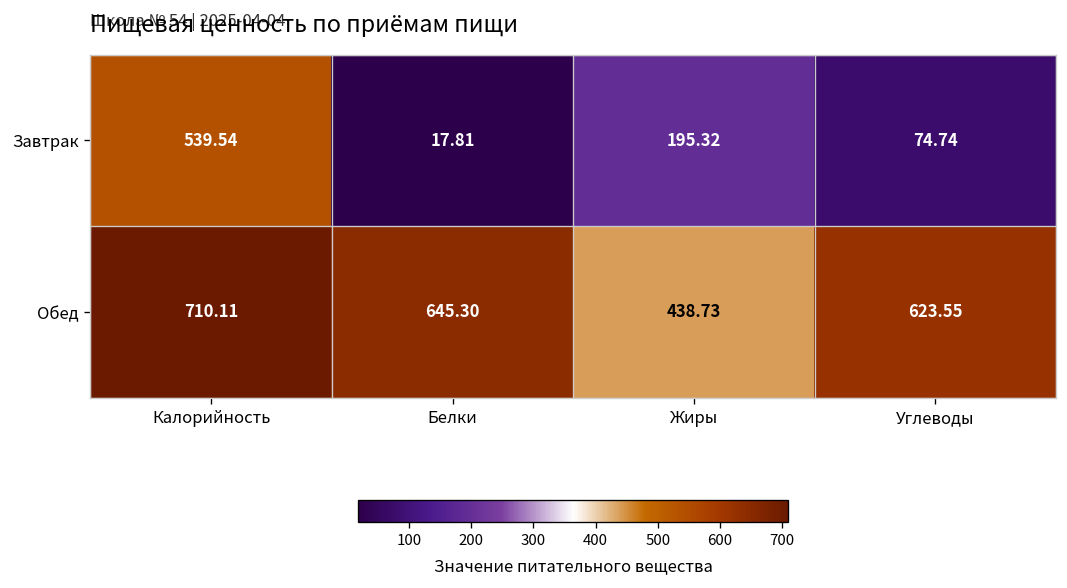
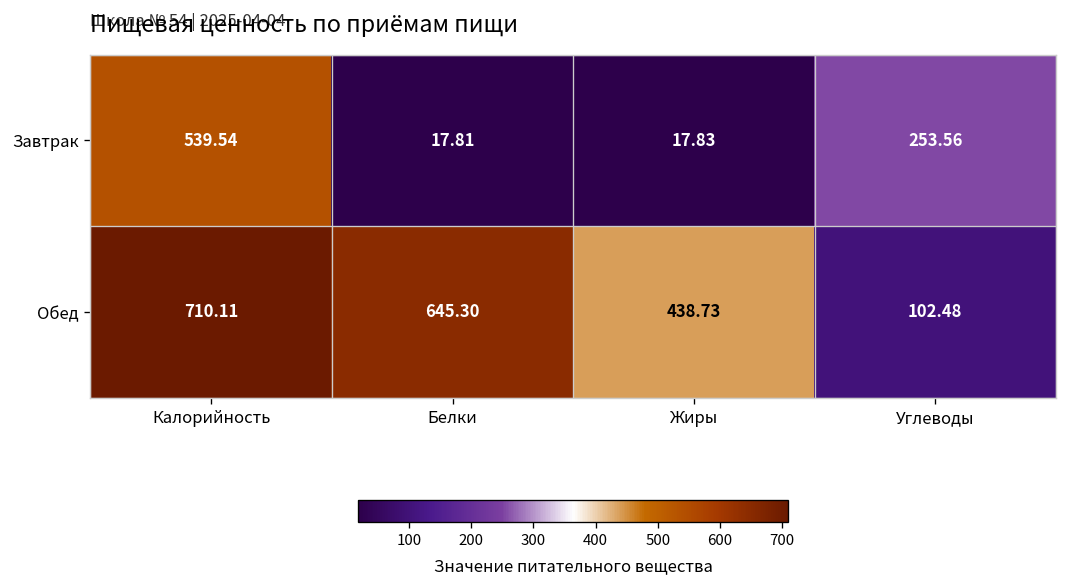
Завтрак, Жиры: 195.32 -> 17.83
Завтрак, Углеводы: 74.74 -> 253.56
Обед, Углеводы: 623.55 -> 102.48
